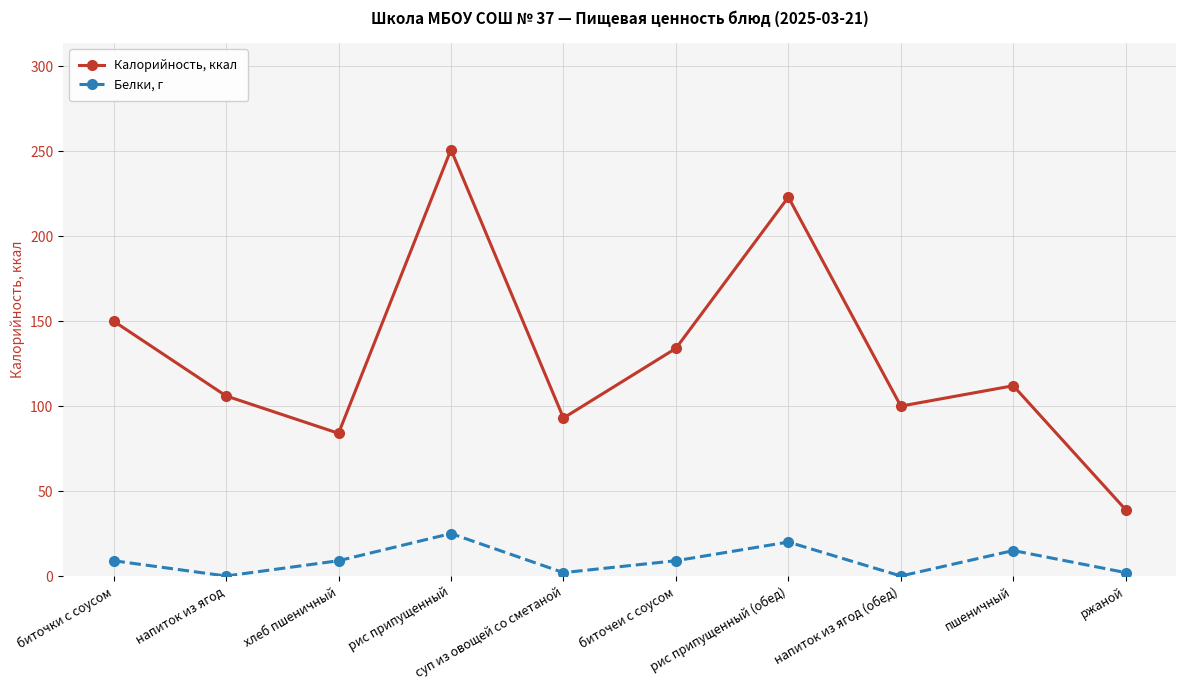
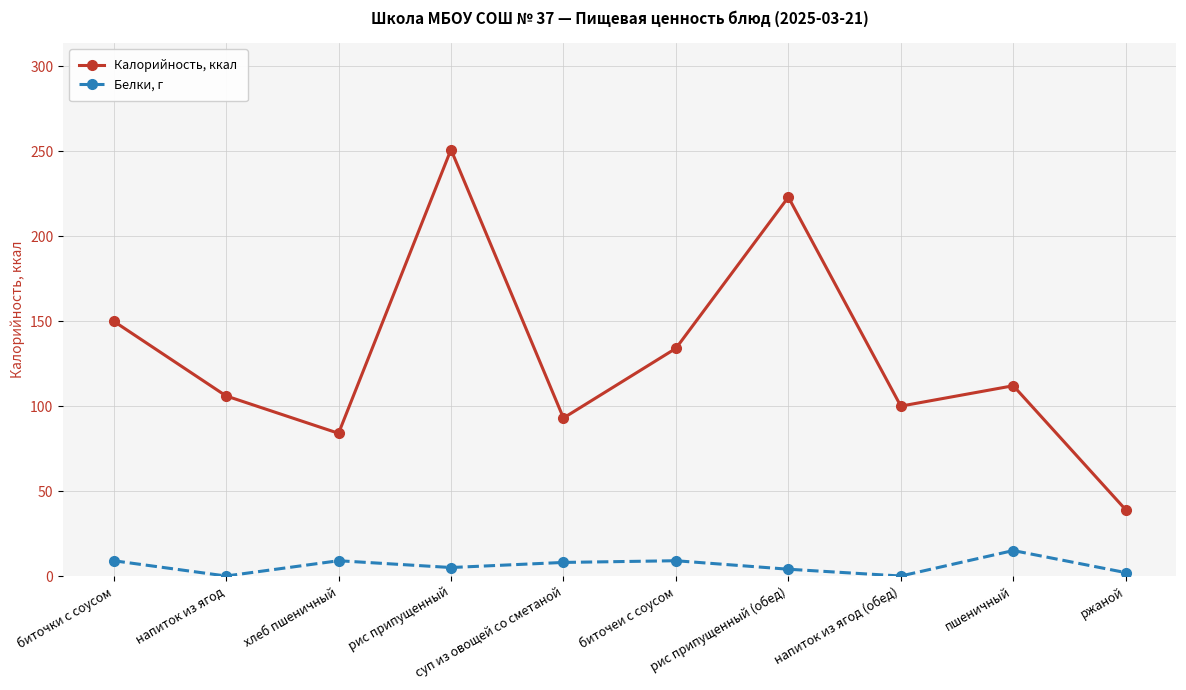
Белки, г, рис припущенный: 25 -> 5
Белки, г, суп из овощей со сметаной: 2 -> 8
Белки, г, рис припущенный (обед): 20 -> 4
